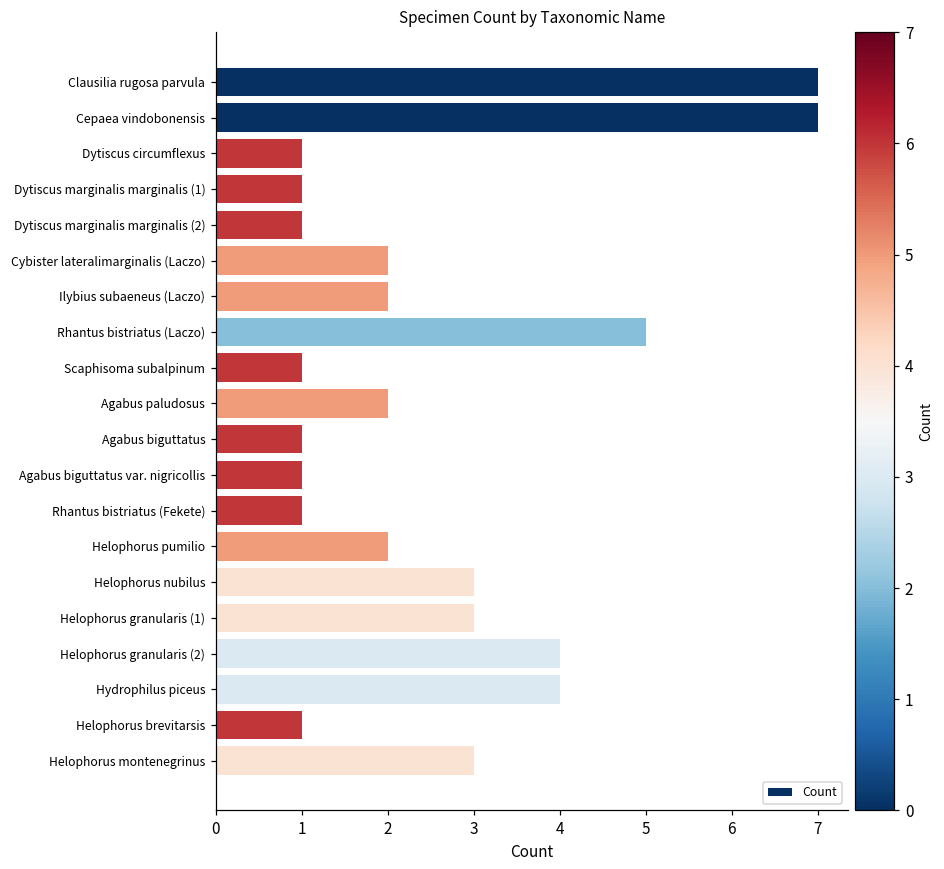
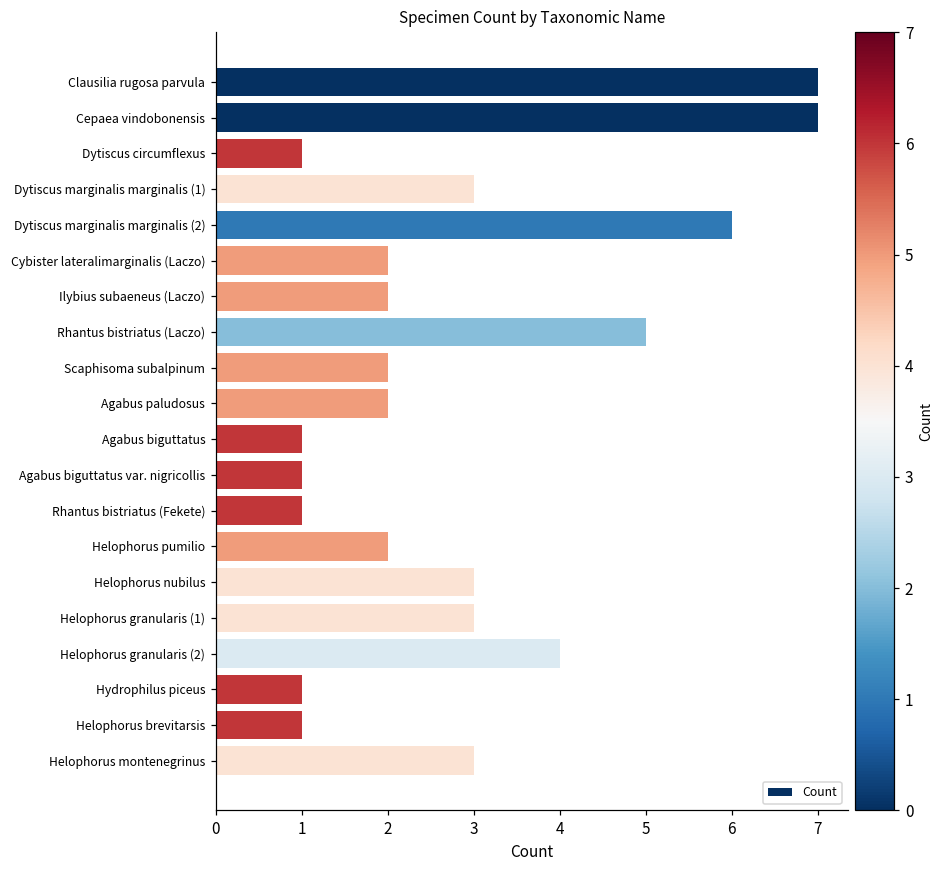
Dytiscus marginalis marginalis (1): 1 -> 3
Dytiscus marginalis marginalis (2): 1 -> 6
Scaphisoma subalpinum: 1 -> 2
Hydrophilus piceus: 4 -> 1
